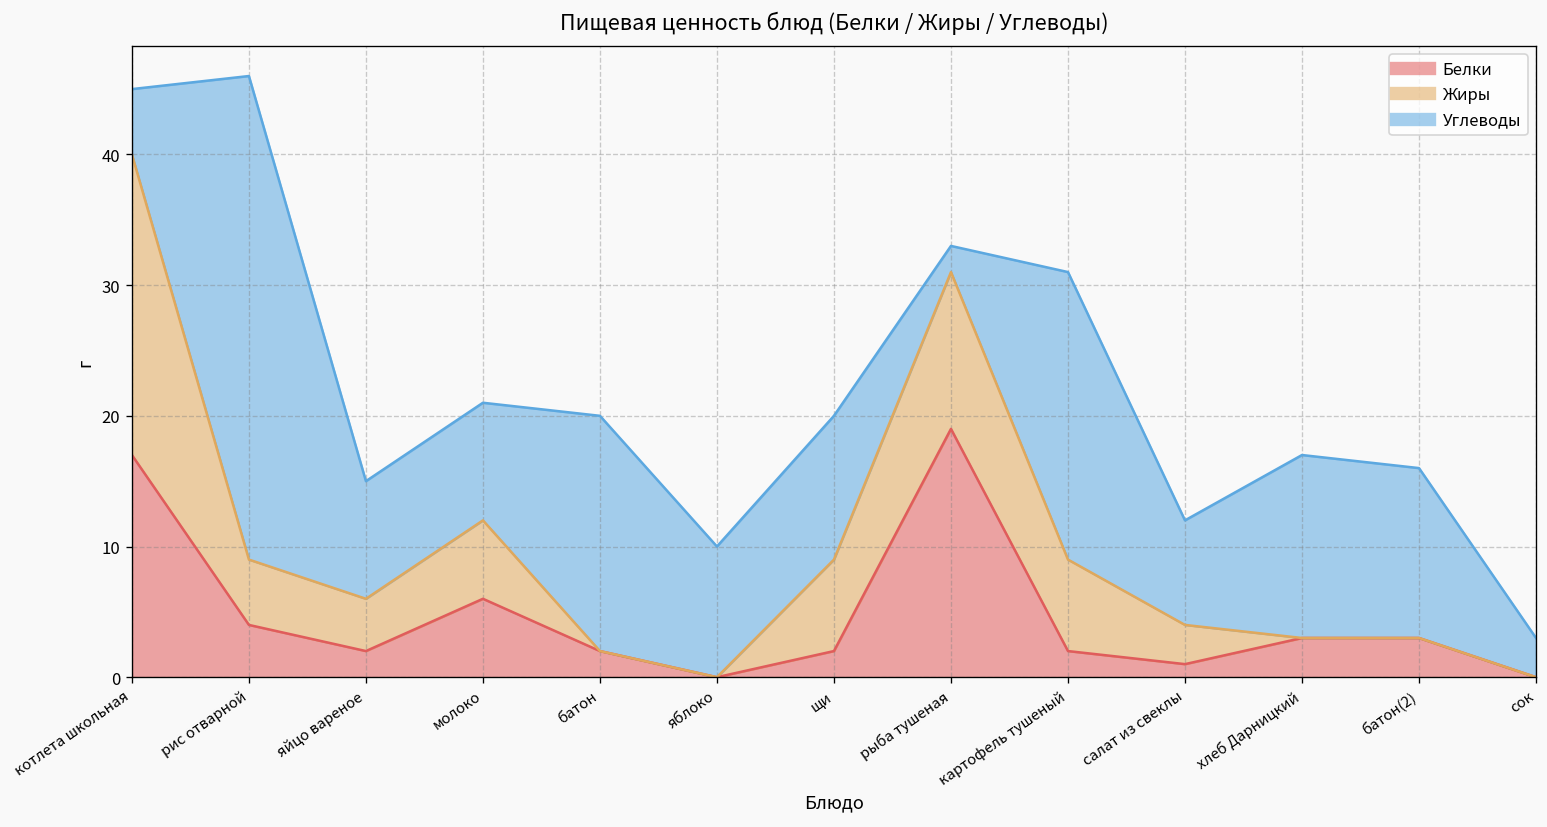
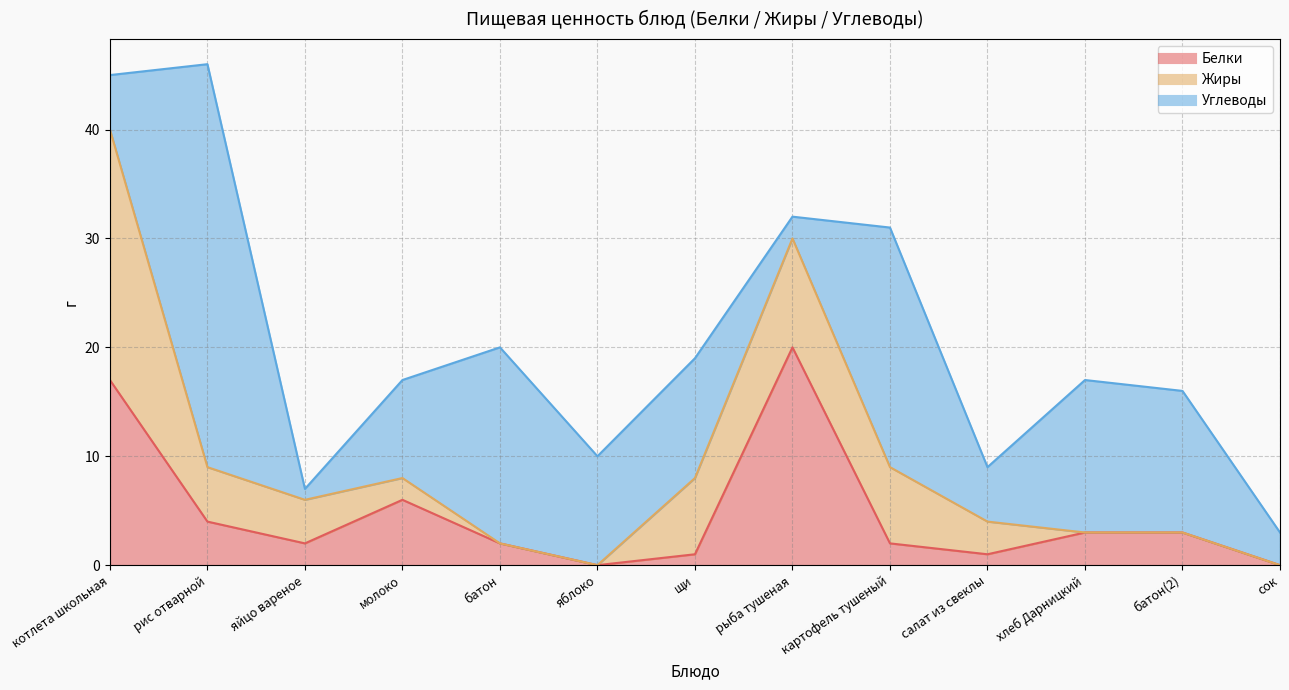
Углеводы, яйцо вареное: 9 -> 1
Жиры, молоко: 6 -> 2
Белки, щи: 2 -> 1
Белки, рыба тушеная: 19 -> 20
Жиры, рыба тушеная: 12 -> 10
Углеводы, салат из свеклы: 8 -> 5
